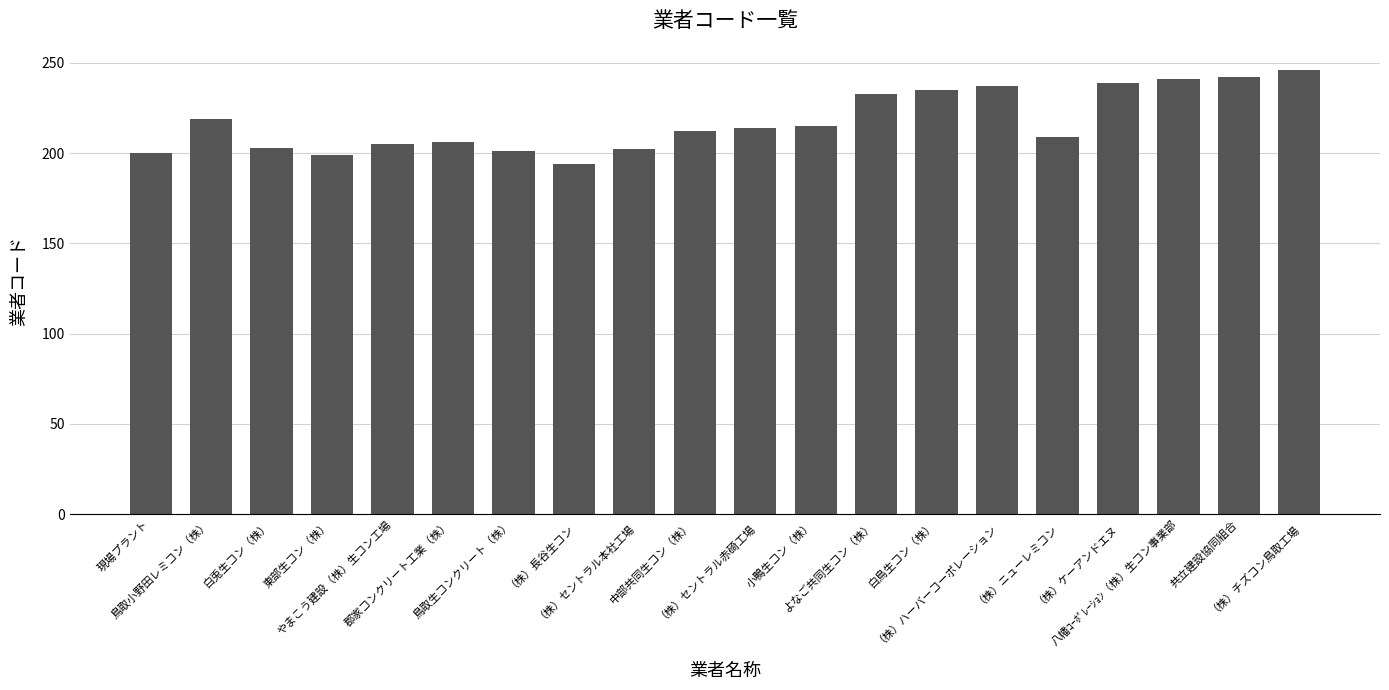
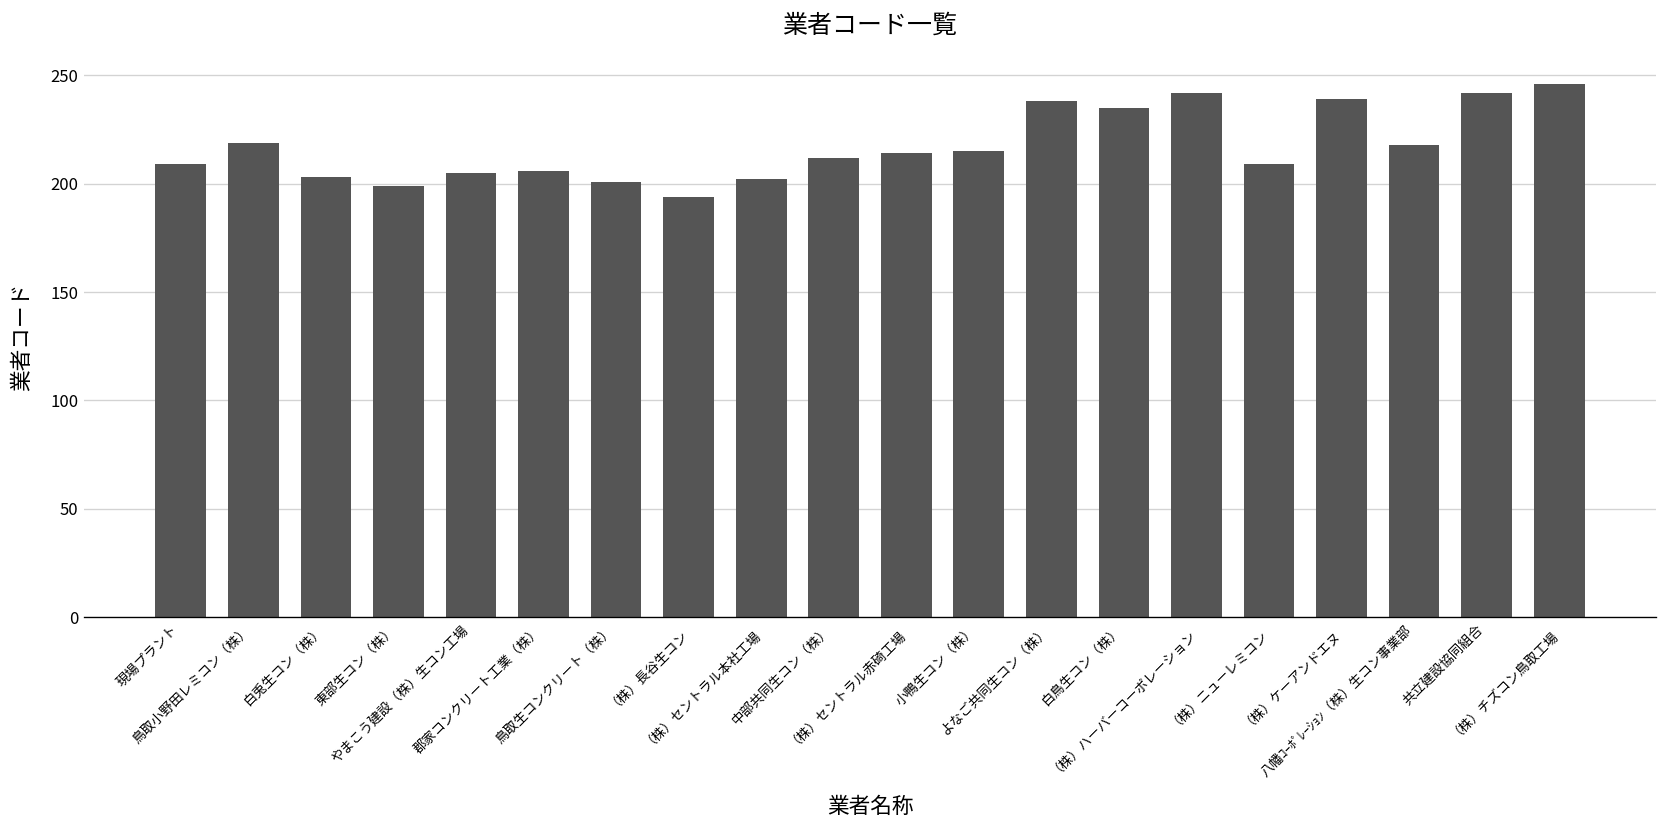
現場プラント: 200 -> 209
よなご共同生コン（株）: 233 -> 238
（株）ハーバーコーポレーション: 237 -> 242
八幡ｺｰﾎﾟﾚｰｼｮﾝ（株）生コン事業部: 241 -> 218
